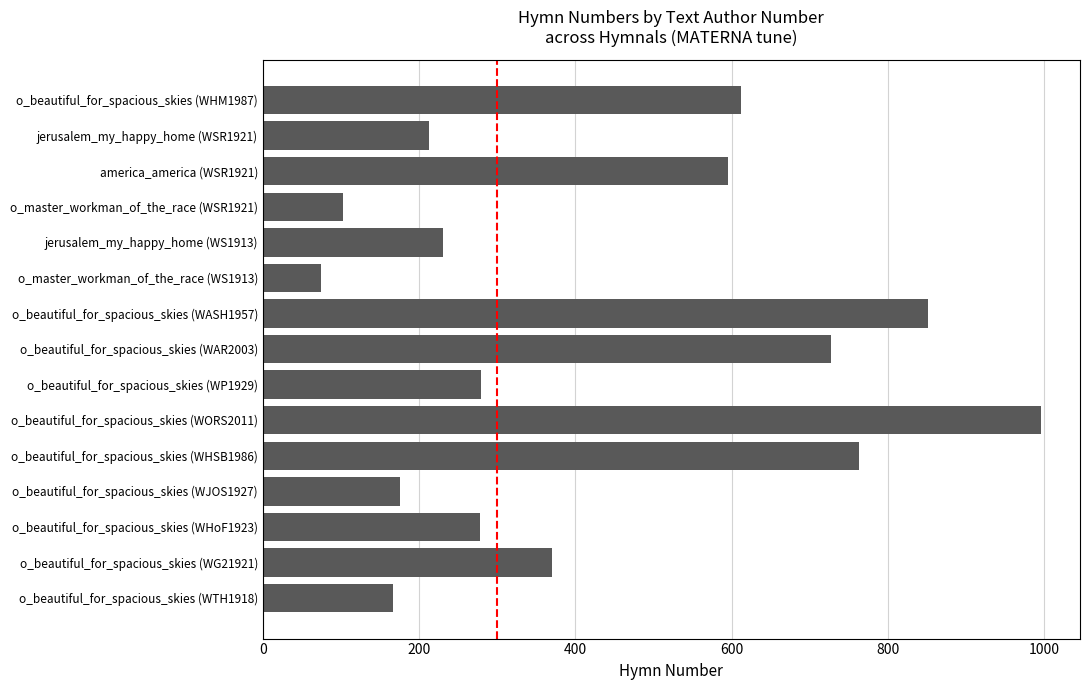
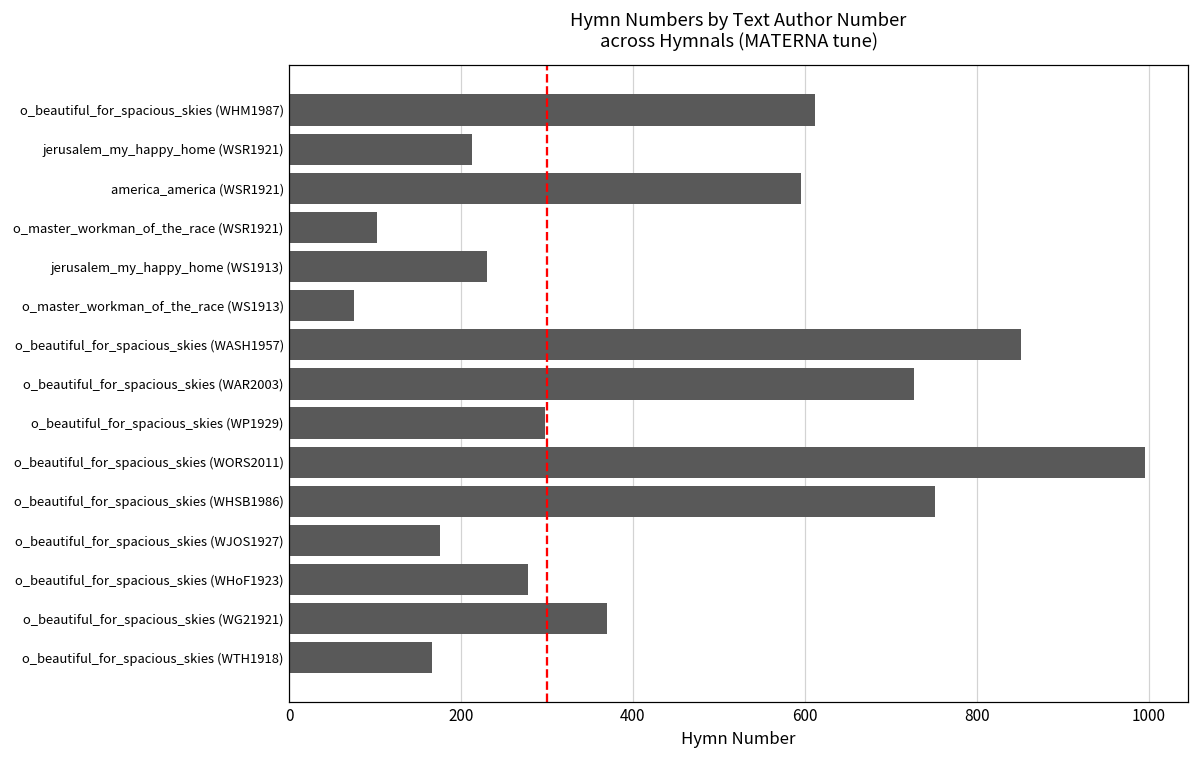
o_beautiful_for_spacious_skies (WP1929): 280 -> 300
o_beautiful_for_spacious_skies (WHSB1986): 760 -> 750
